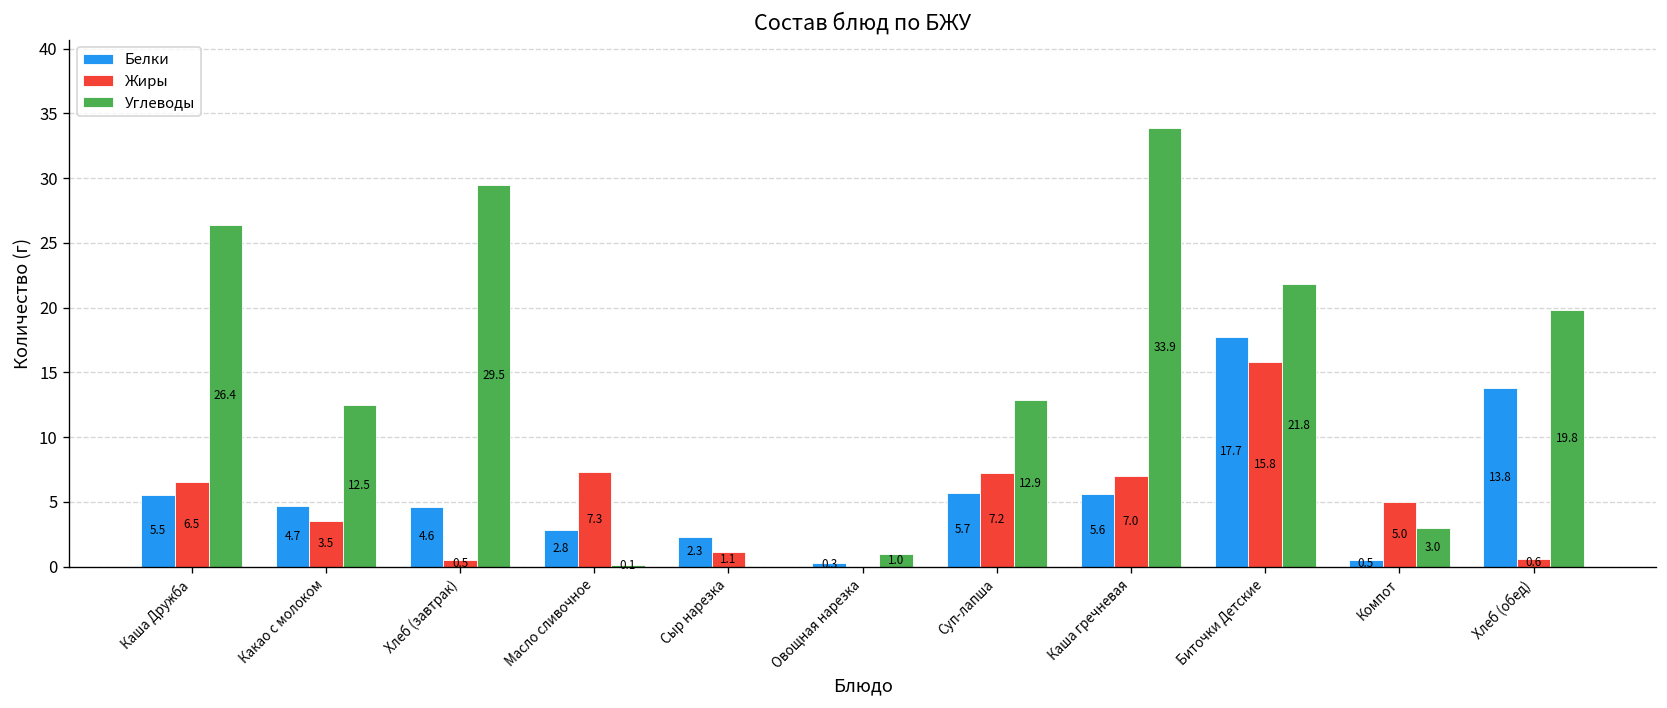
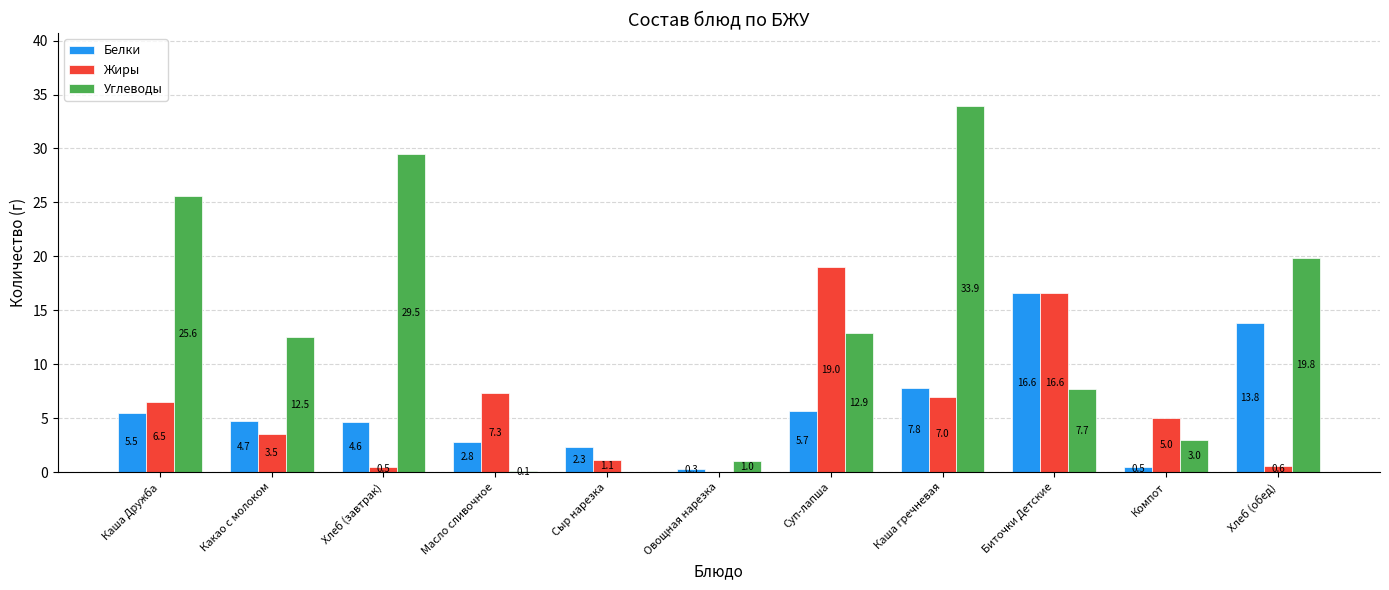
Углеводы, Каша Дружба: 26.4 -> 25.6
Жиры, Суп-лапша: 7.2 -> 19.0
Белки, Каша гречневая: 5.6 -> 7.8
Белки, Биточки Детские: 17.7 -> 16.6
Жиры, Биточки Детские: 15.8 -> 16.6
Углеводы, Биточки Детские: 21.8 -> 7.7
